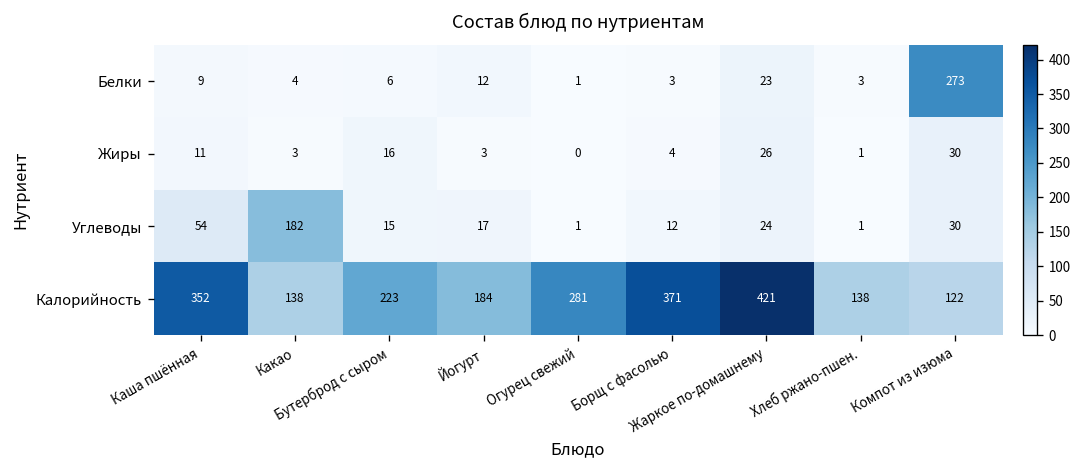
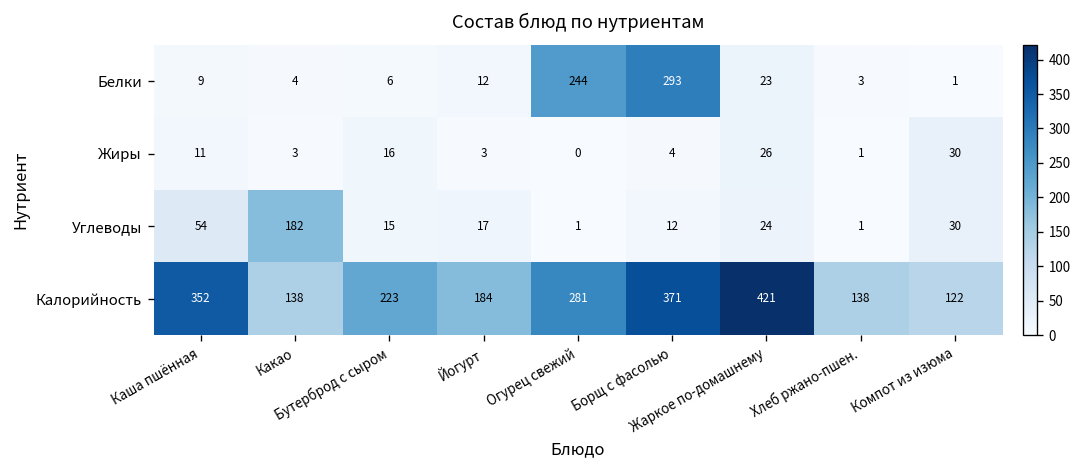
Белки, Огурец свежий: 1 -> 244
Белки, Борщ с фасолью: 3 -> 293
Белки, Компот из изюма: 273 -> 1
